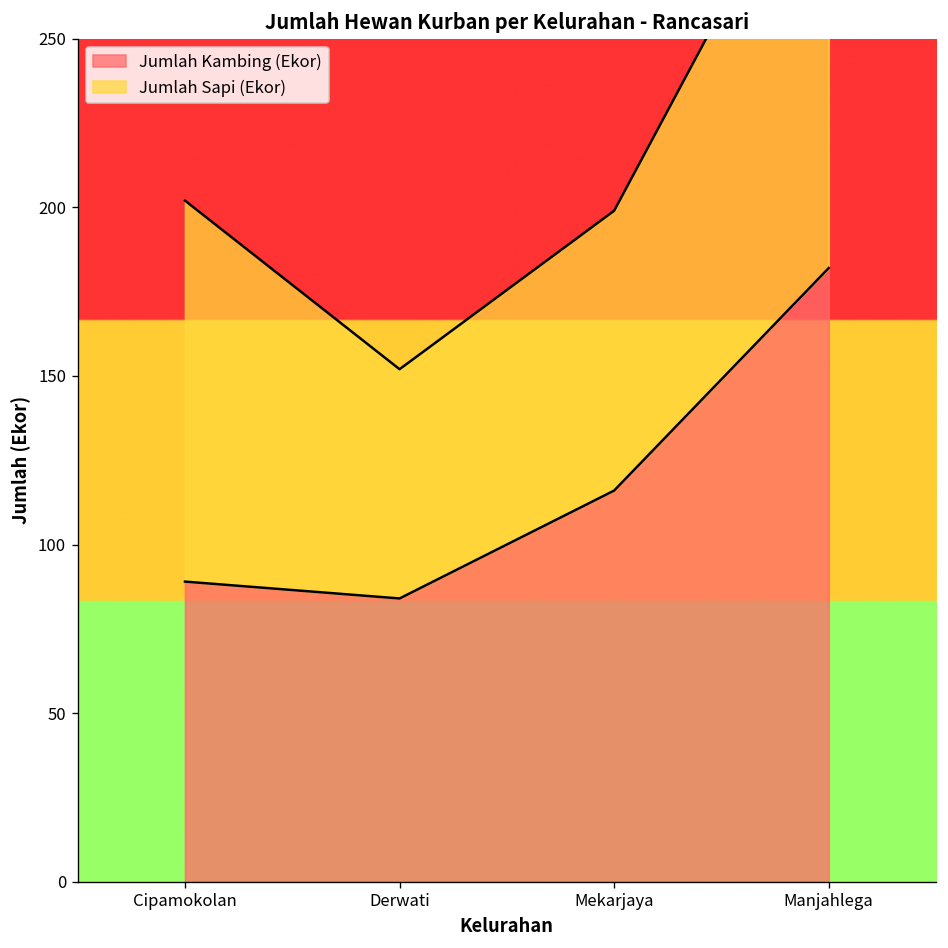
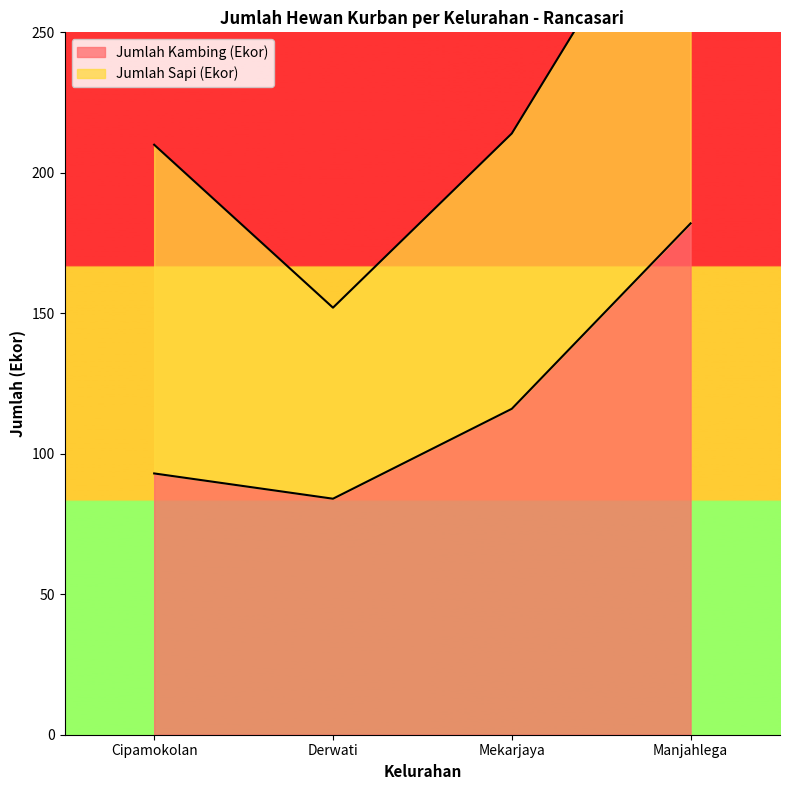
Jumlah Kambing (Ekor), Cipamokolan: 89 -> 93
Jumlah Sapi (Ekor), Cipamokolan: 113 -> 117
Jumlah Sapi (Ekor), Mekarjaya: 83 -> 98
